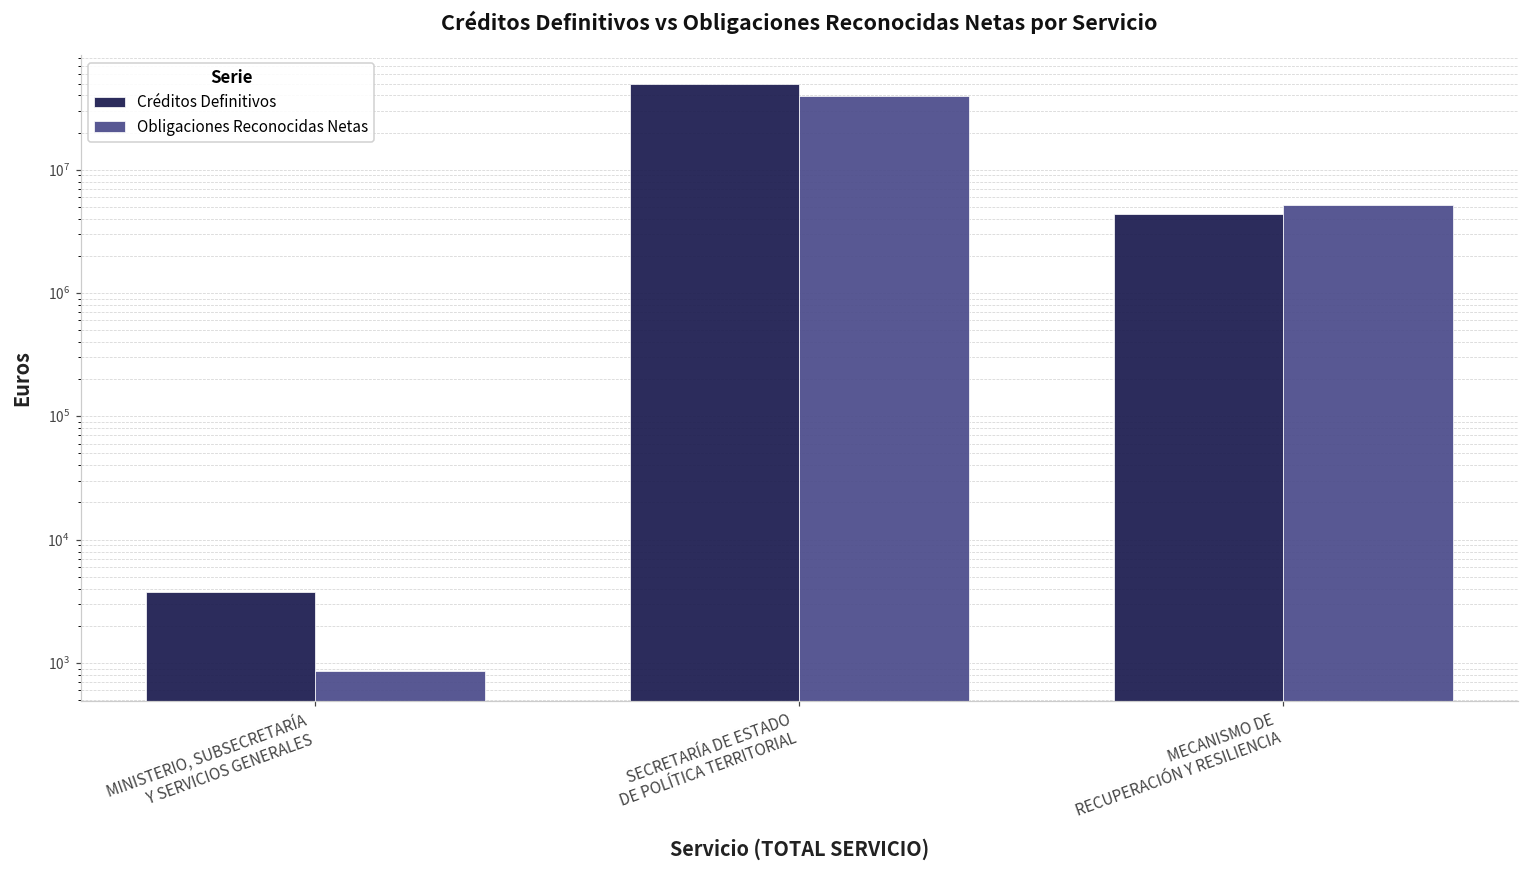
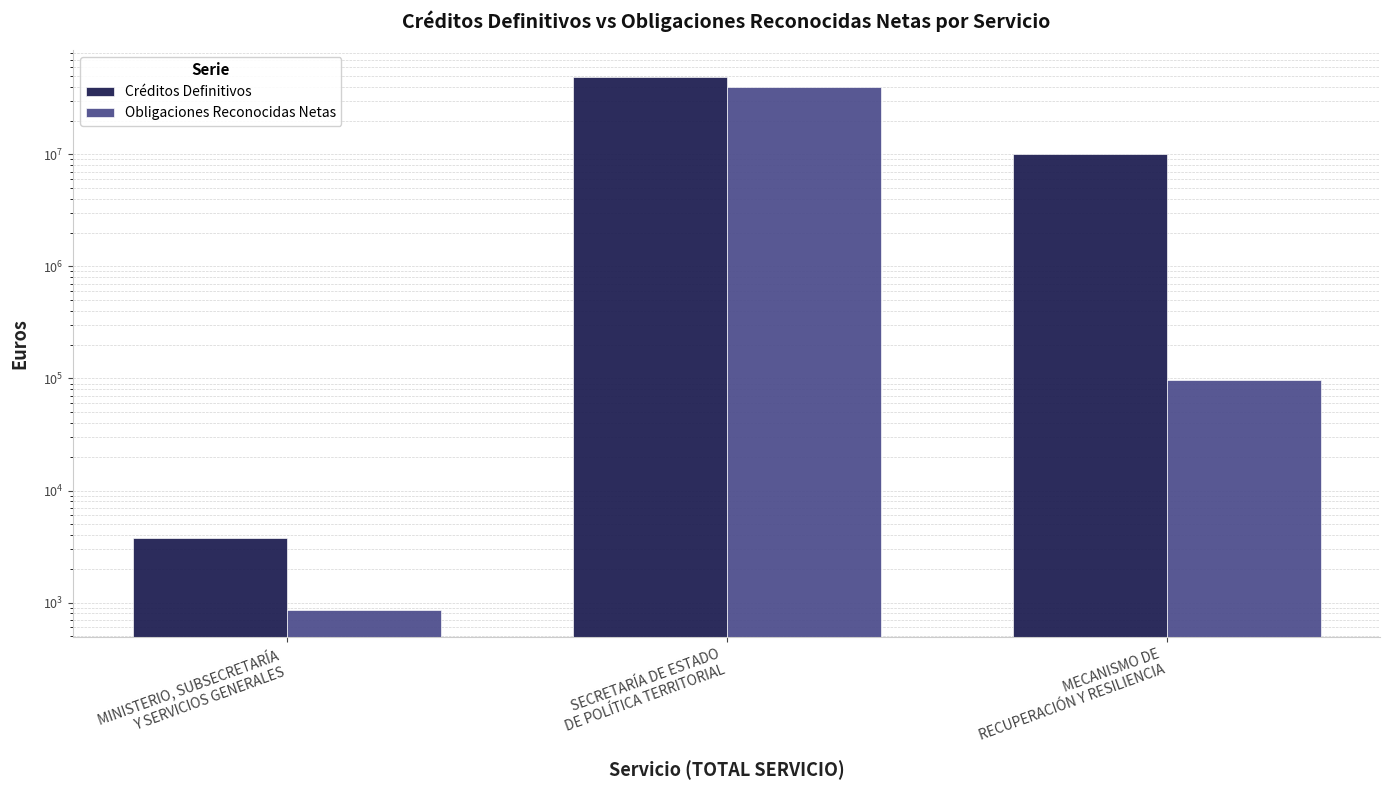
Créditos Definitivos, MECANISMO DE RECUPERACIÓN Y RESILIENCIA: 4300000 -> 10000000
Obligaciones Reconocidas Netas, MECANISMO DE RECUPERACIÓN Y RESILIENCIA: 5000000 -> 100000
